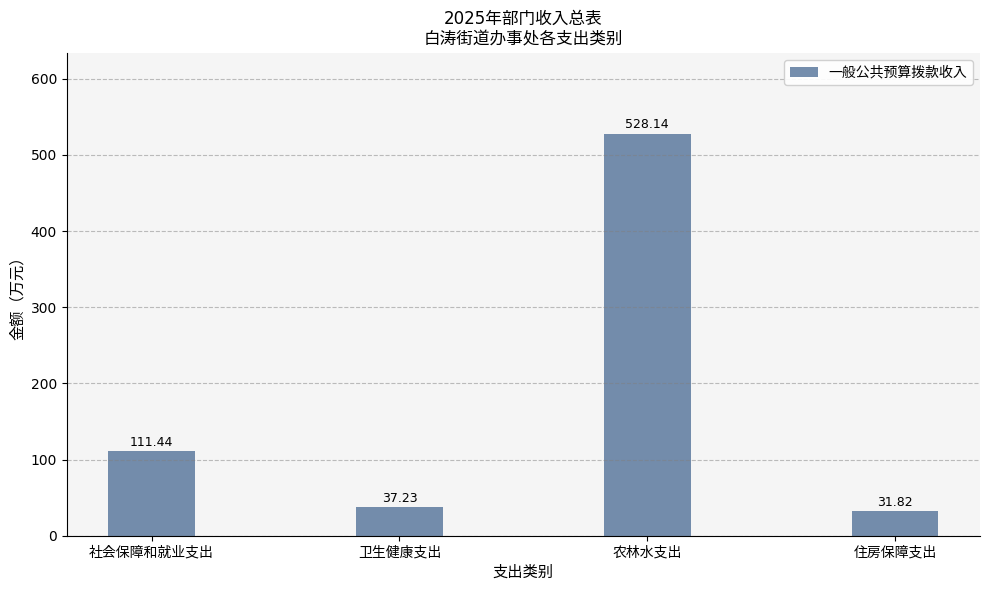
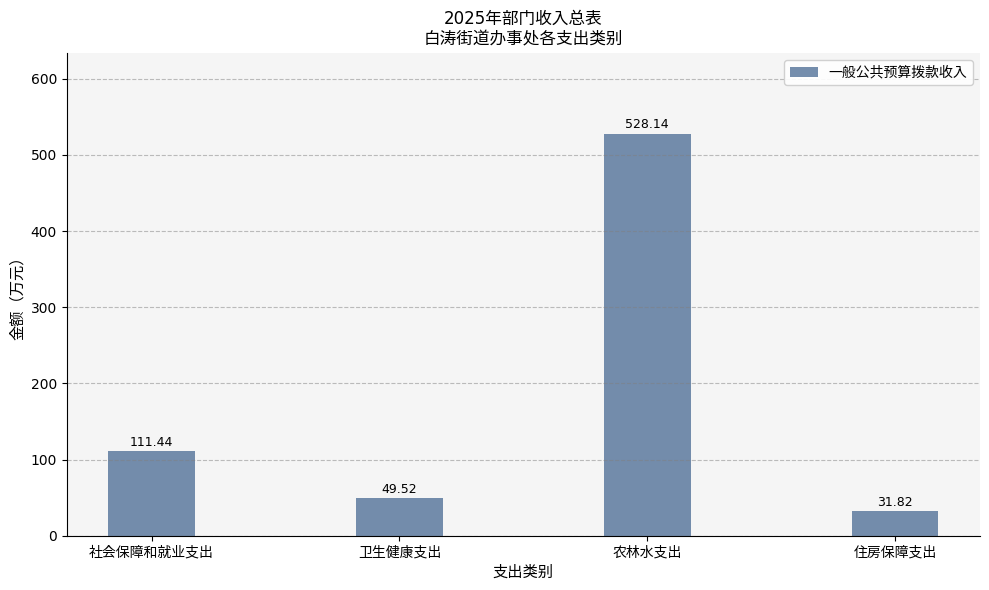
卫生健康支出: 37.23 -> 49.52
